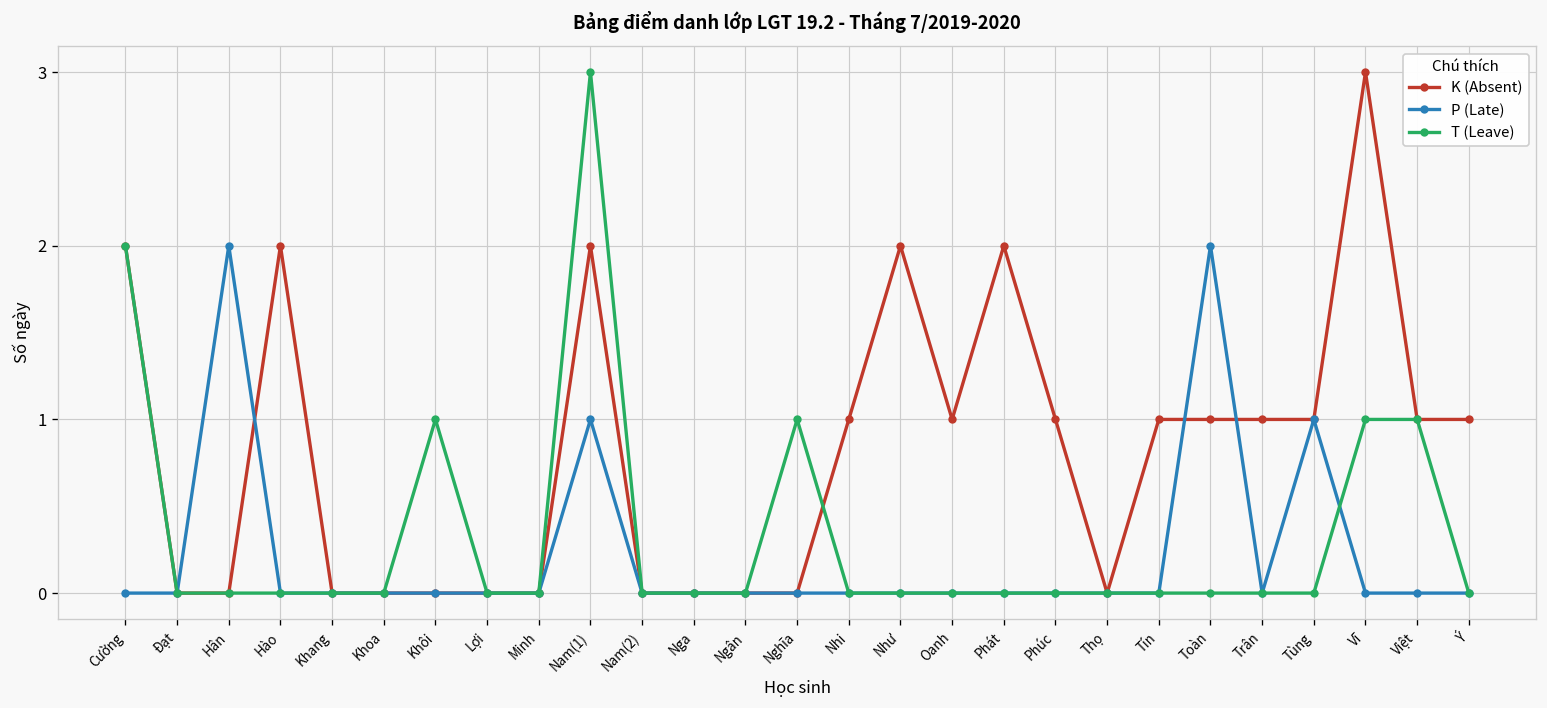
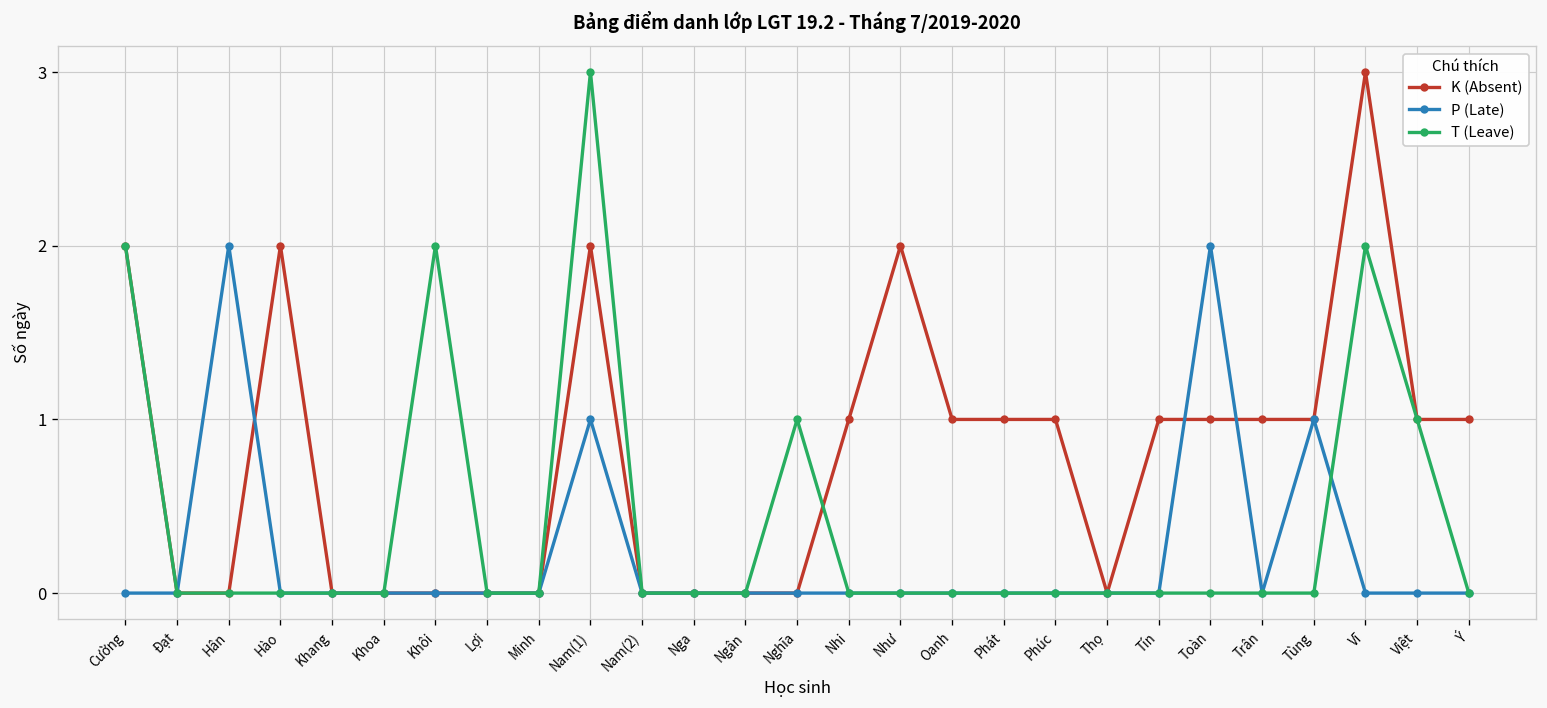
T (Leave), Khôi: 1 -> 2
K (Absent), Phát: 2 -> 1
T (Leave), Vĩ: 1 -> 2
